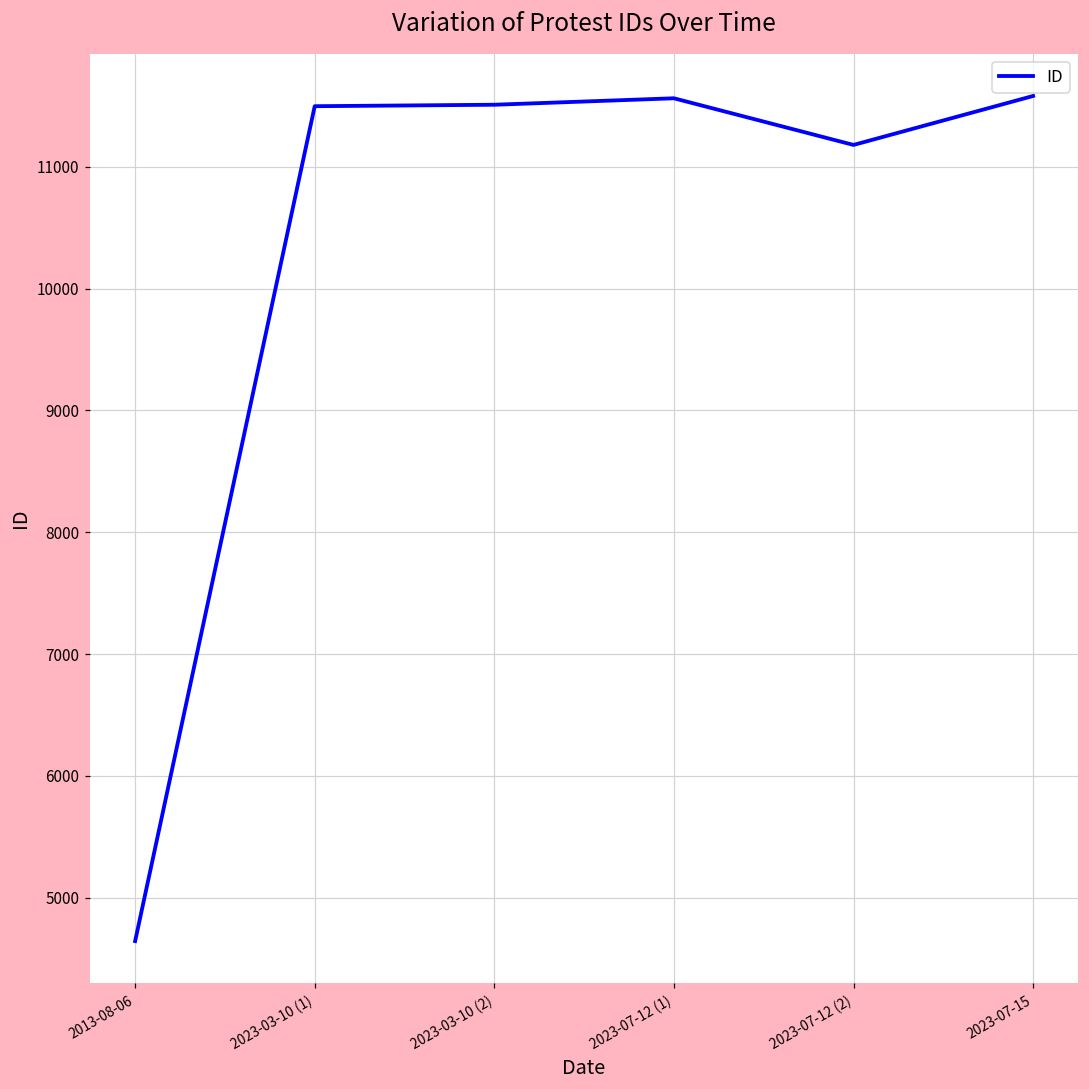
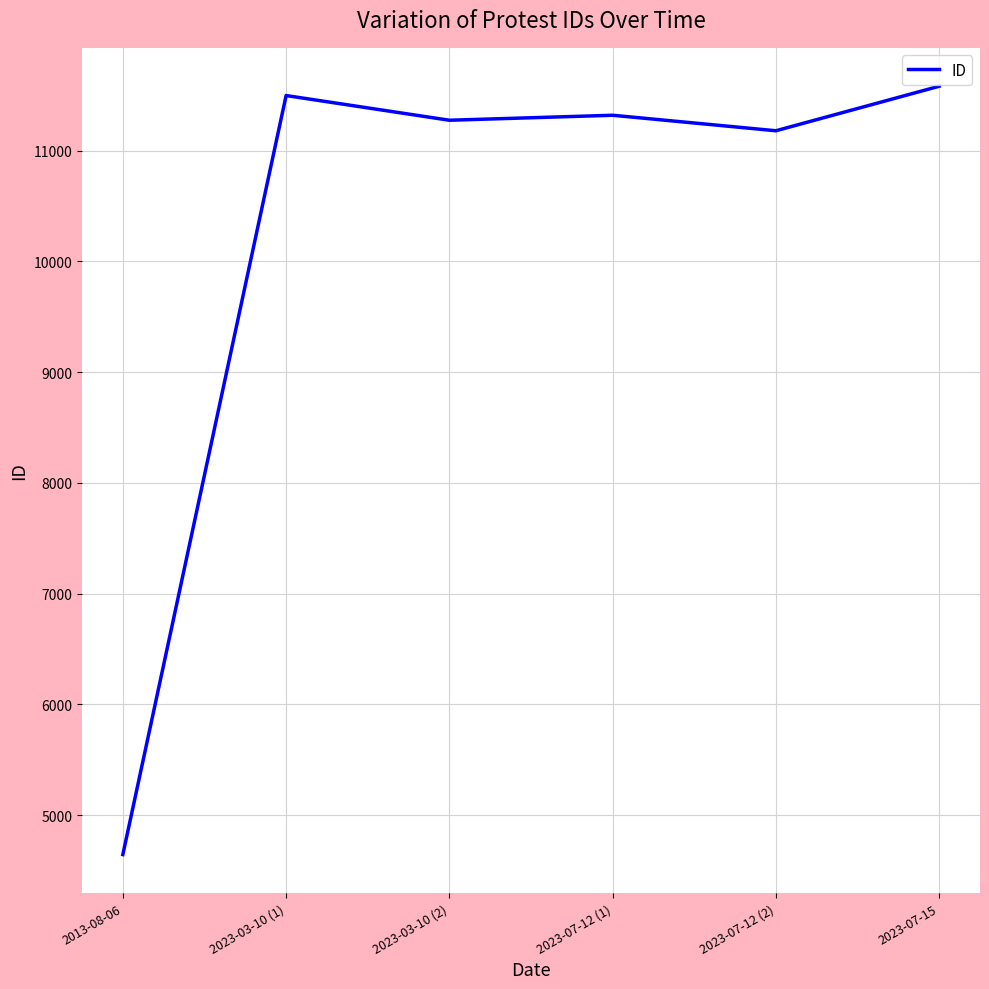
2023-03-10 (2): 11510 -> 11280
2023-07-12 (1): 11560 -> 11320
